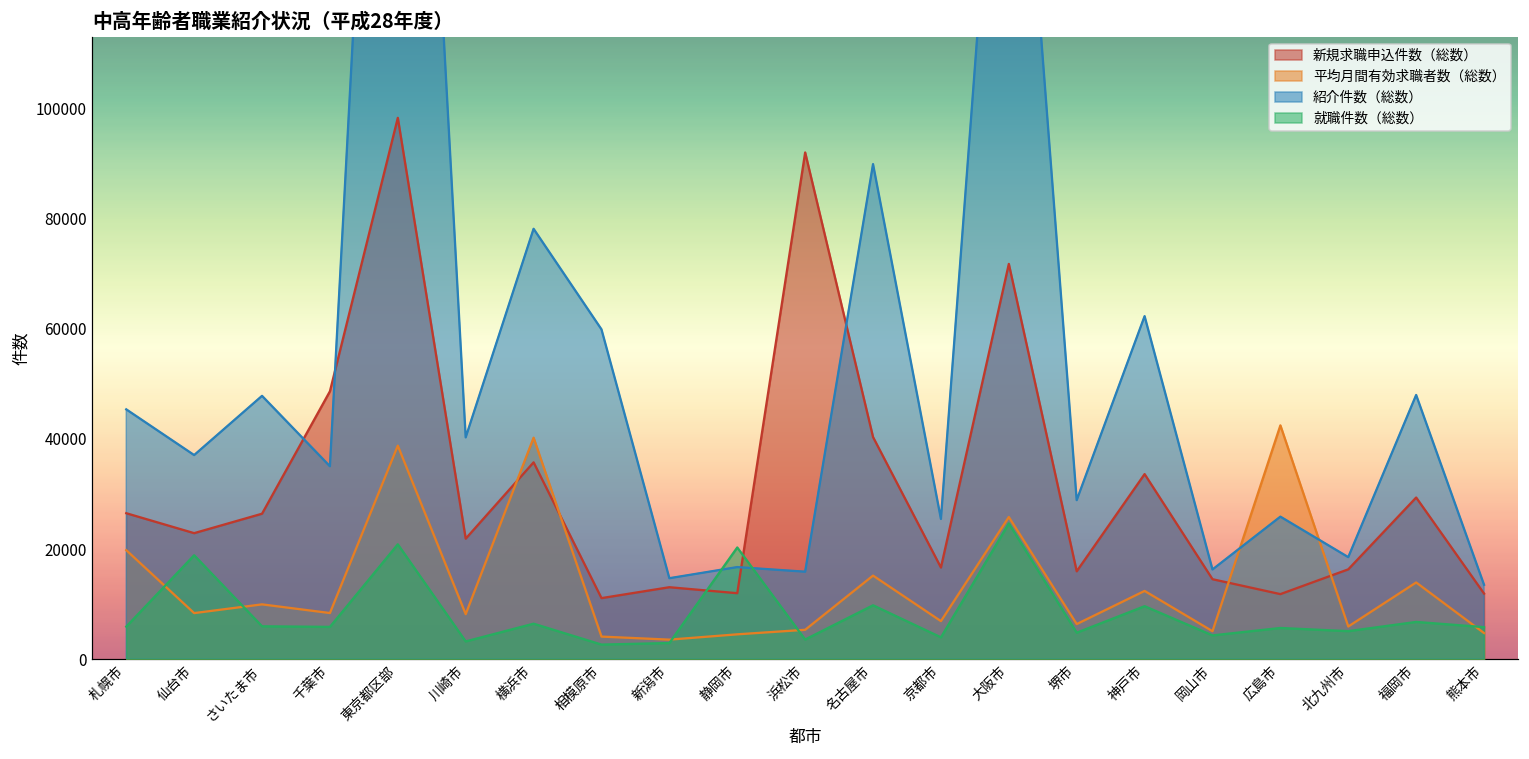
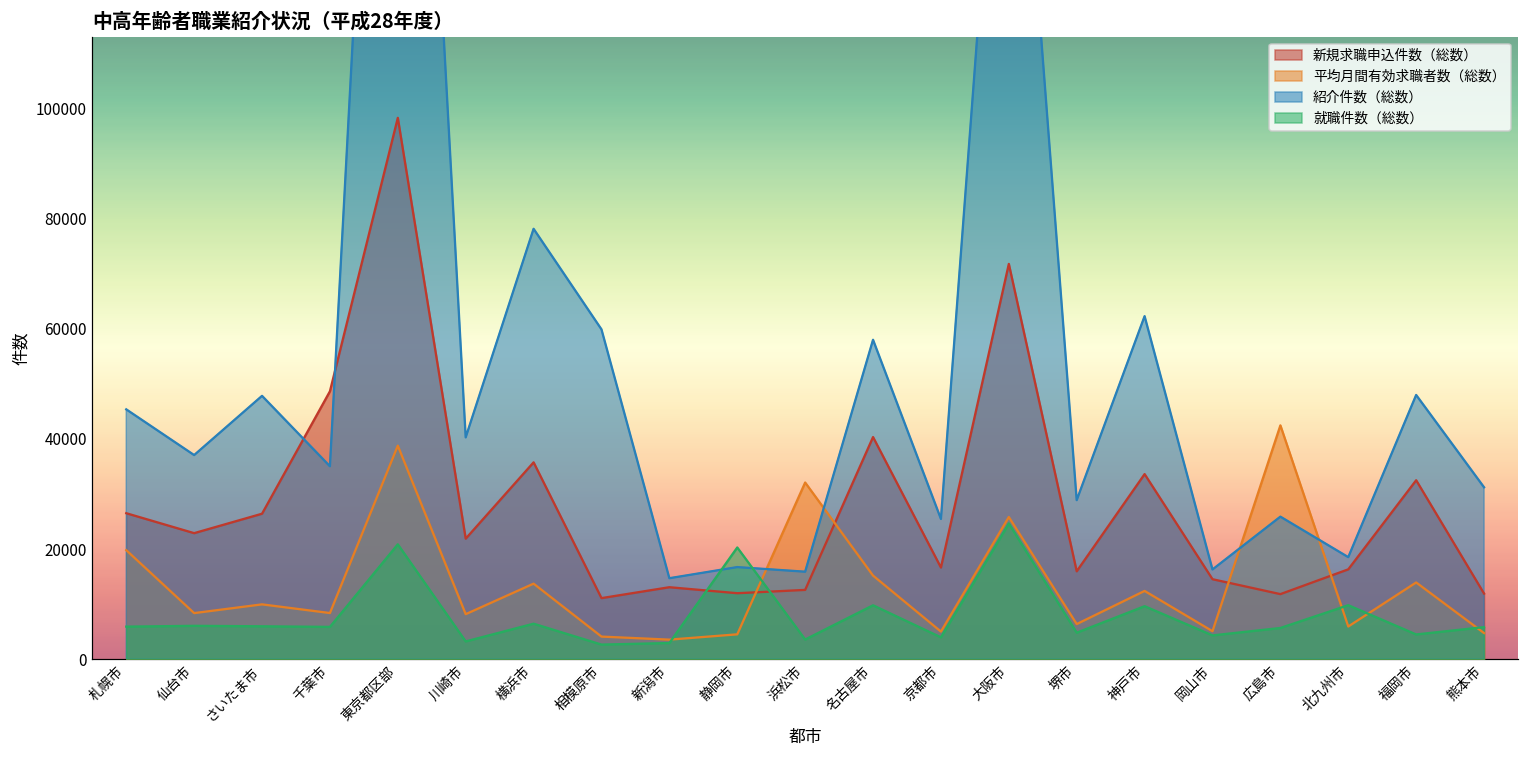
就職件数（総数）, 仙台市: 19000 -> 6000
平均月間有効求職者数（総数）, 横浜市: 40000 -> 14000
新規求職申込件数（総数）, 浜松市: 92000 -> 13000
平均月間有効求職者数（総数）, 浜松市: 5000 -> 32000
紹介件数（総数）, 名古屋市: 90000 -> 58000
平均月間有効求職者数（総数）, 京都市: 7000 -> 5000
就職件数（総数）, 北九州市: 5000 -> 10000
新規求職申込件数（総数）, 福岡市: 29000 -> 33000
就職件数（総数）, 福岡市: 7000 -> 4000
紹介件数（総数）, 熊本市: 14000 -> 31000
